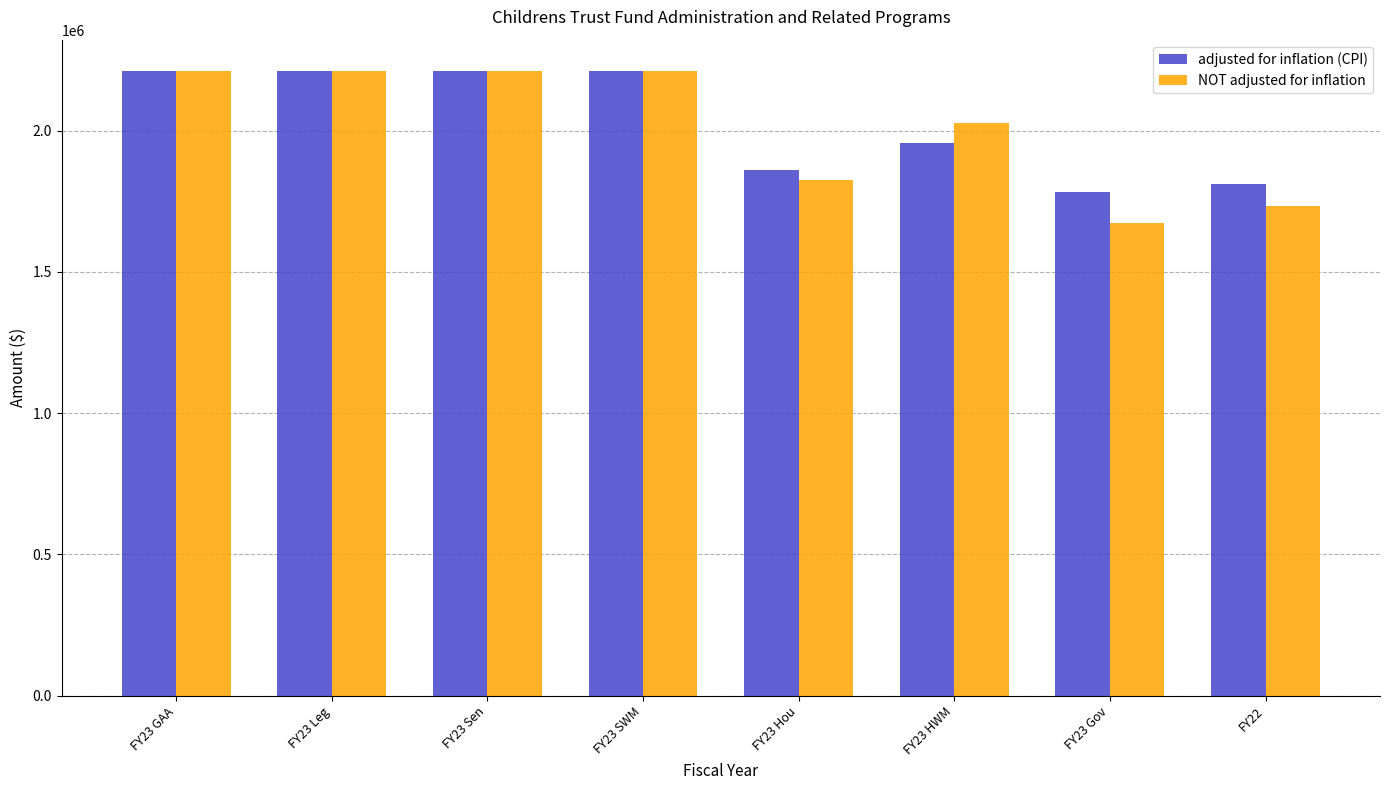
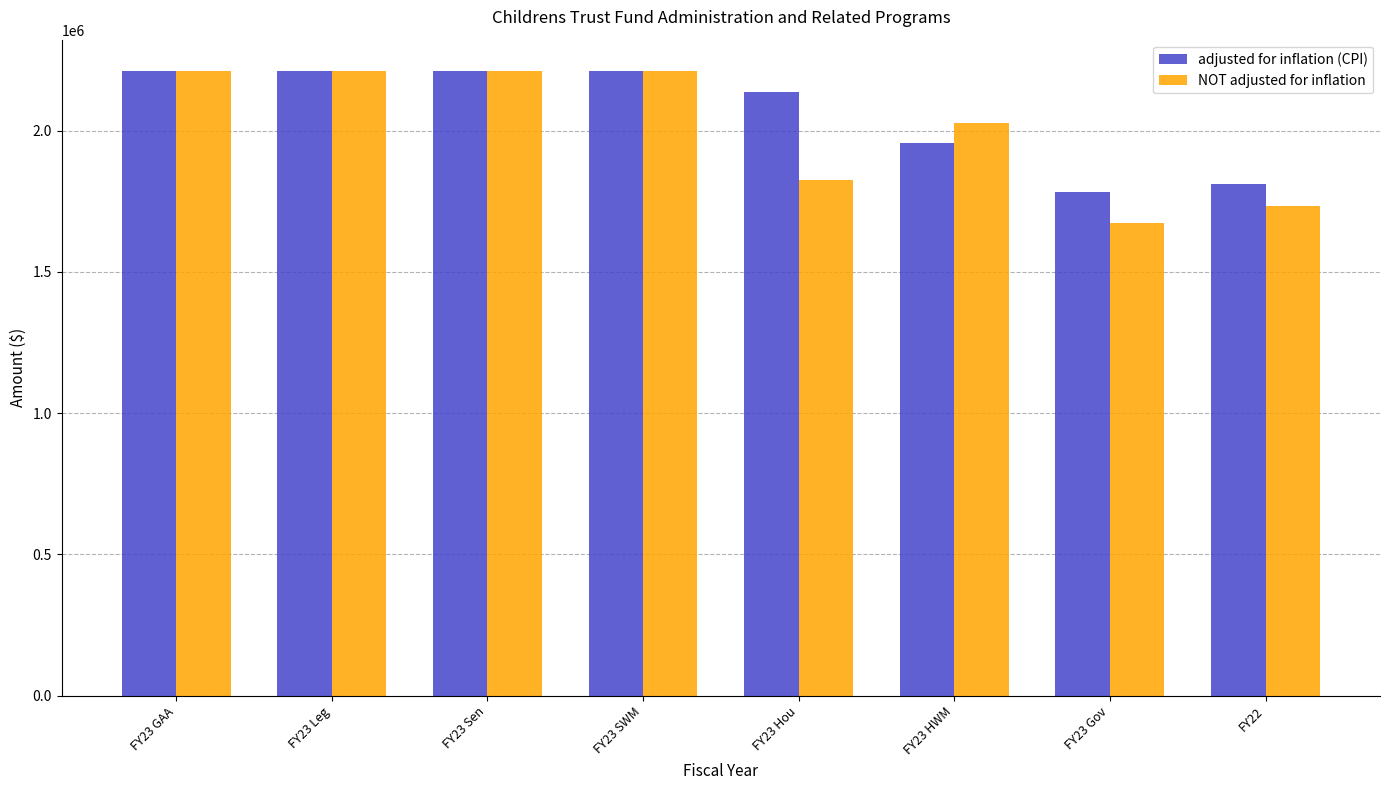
adjusted for inflation (CPI), FY23 Hou: 1860000 -> 2140000
